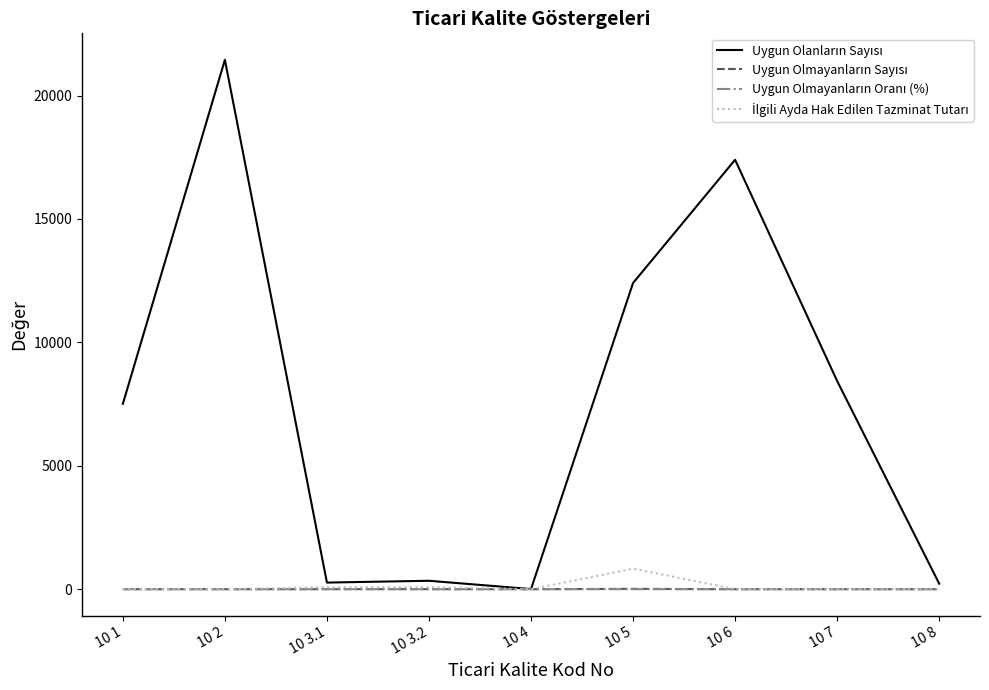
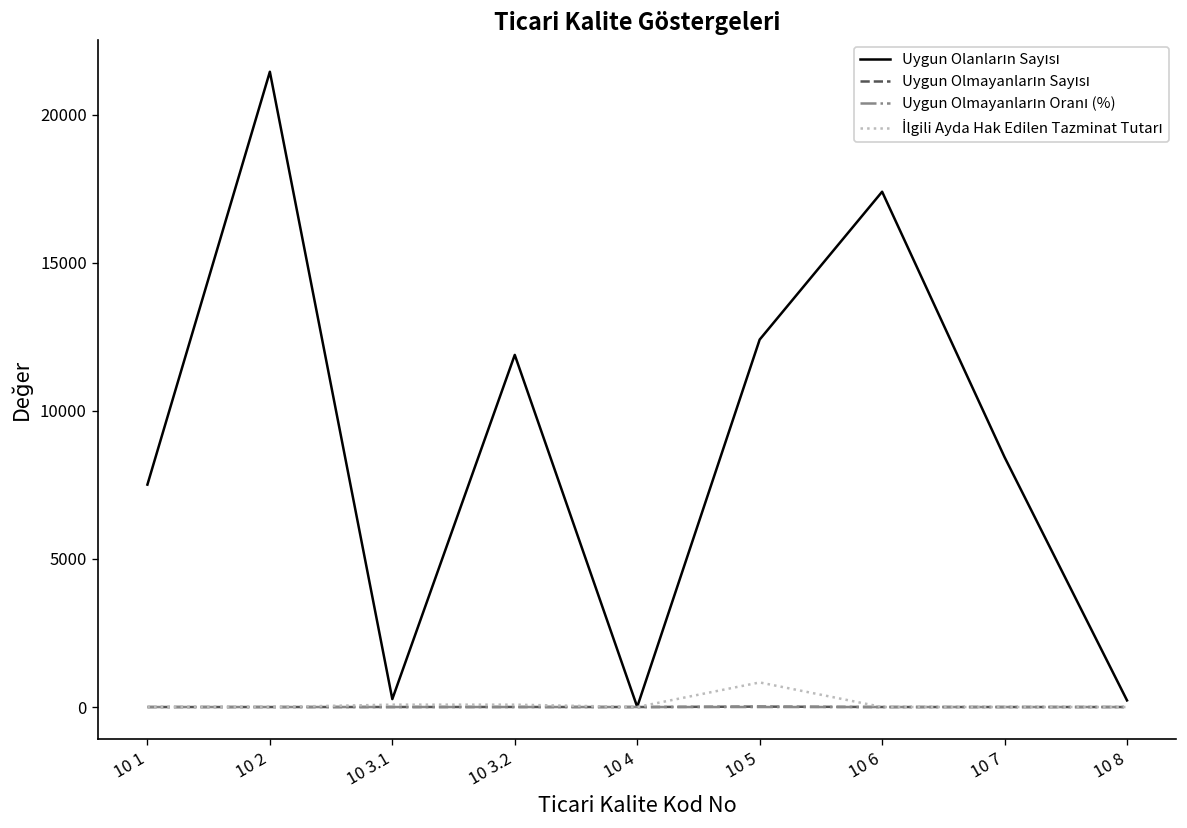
Uygun Olanların Sayısı, 10 3.2: 300 -> 11900
